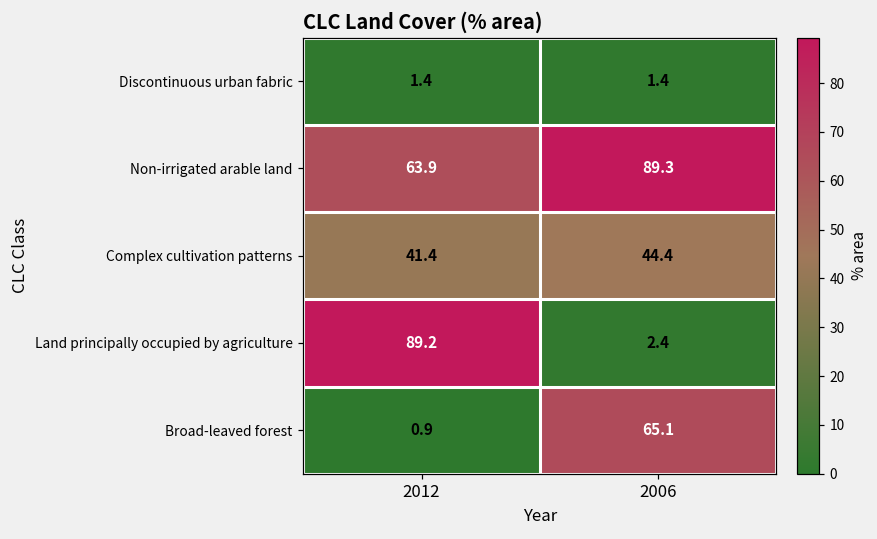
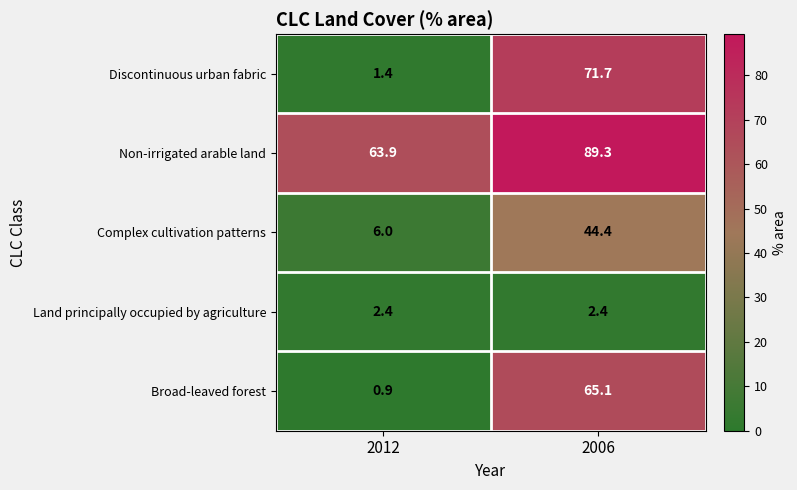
Discontinuous urban fabric, 2006: 1.4 -> 71.7
Complex cultivation patterns, 2012: 41.4 -> 6.0
Land principally occupied by agriculture, 2012: 89.2 -> 2.4
